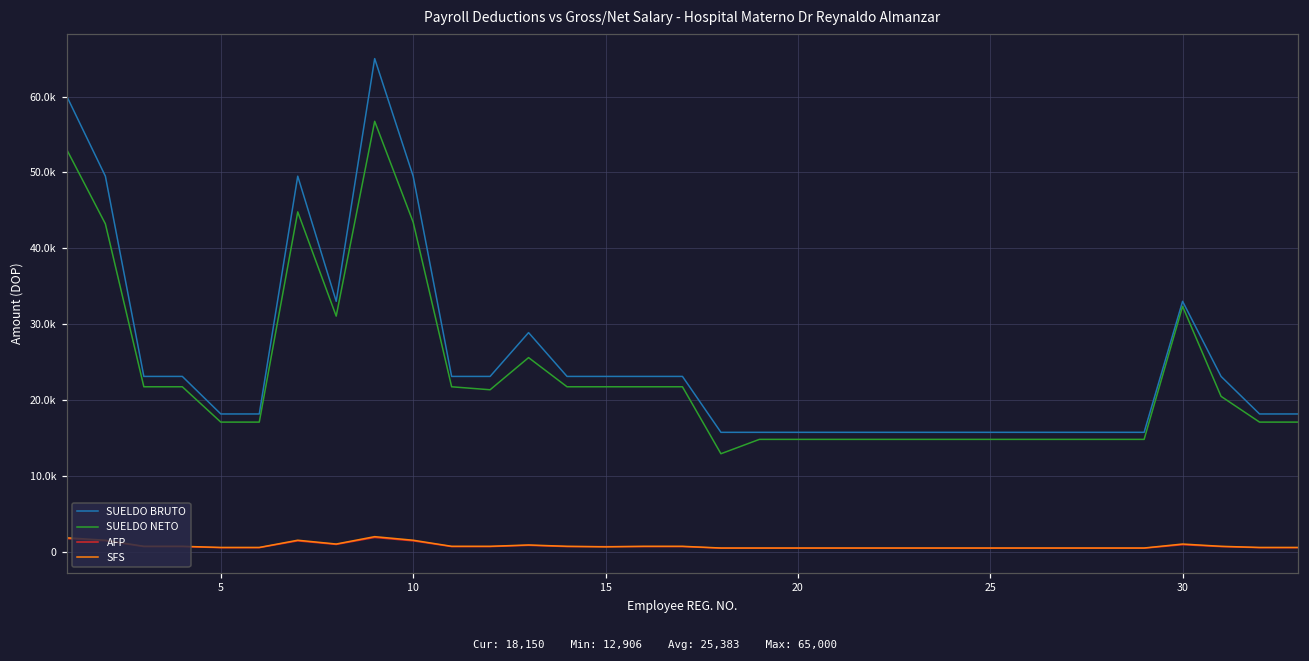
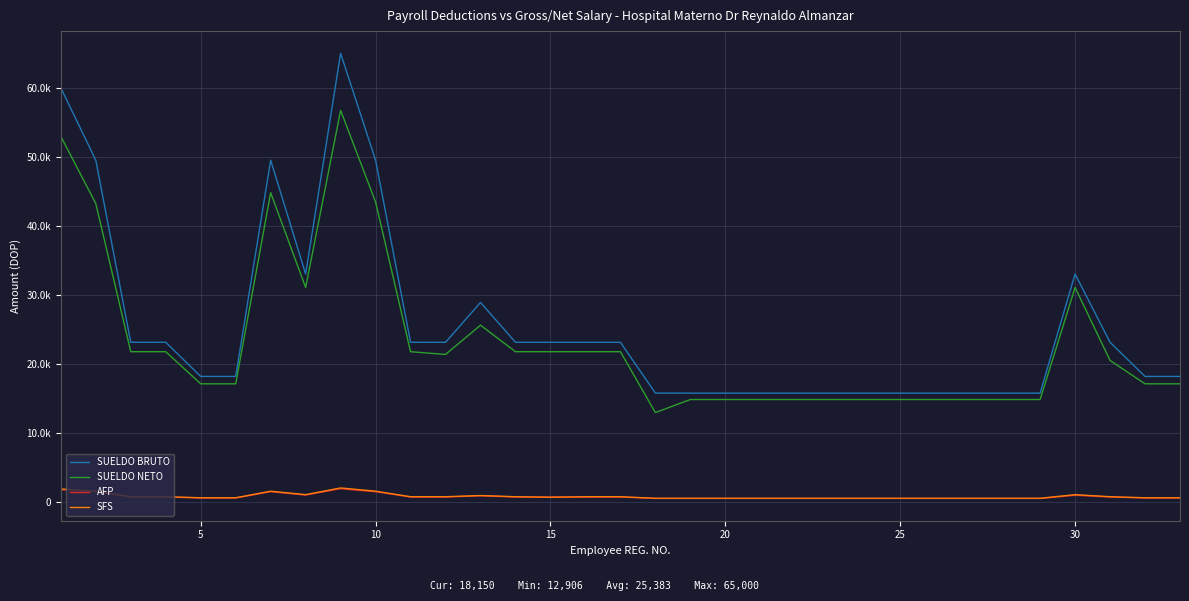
SUELDO NETO, 30: 32000 -> 31000
